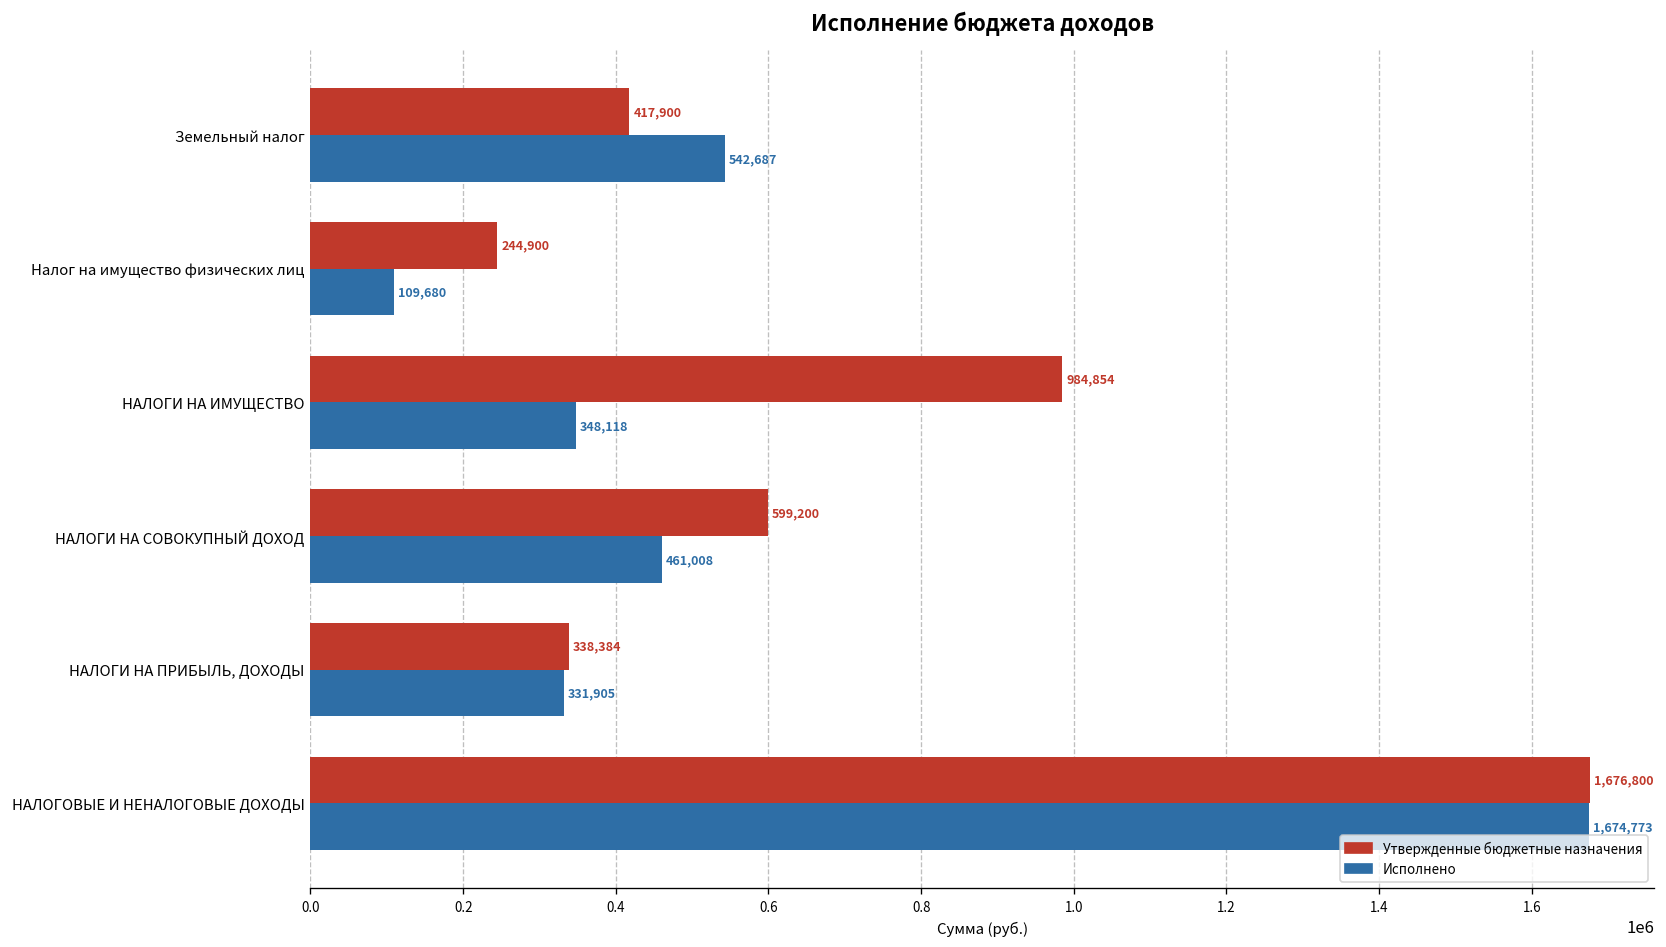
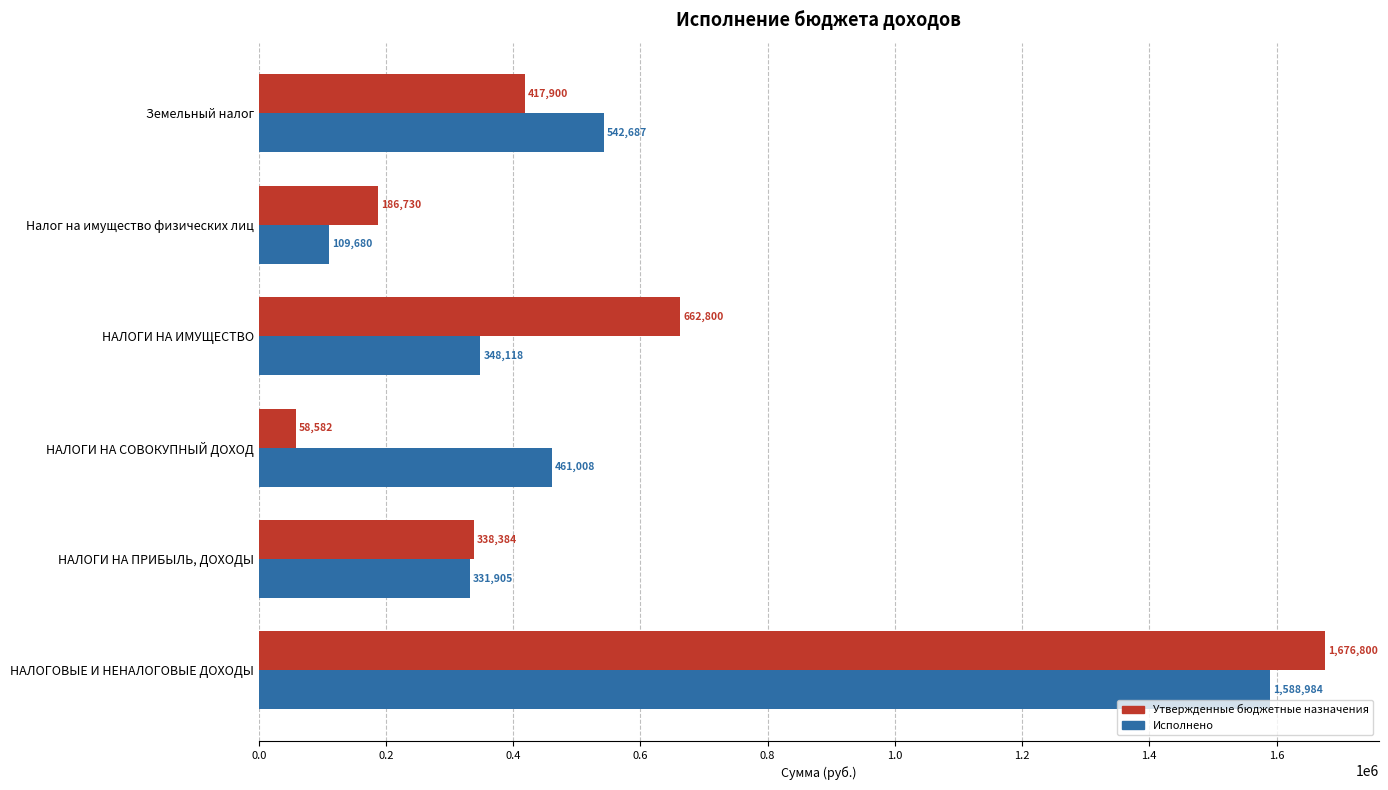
Утвержденные бюджетные назначения, Налог на имущество физических лиц: 244,900 -> 186,730
Утвержденные бюджетные назначения, НАЛОГИ НА ИМУЩЕСТВО: 984,854 -> 662,800
Утвержденные бюджетные назначения, НАЛОГИ НА СОВОКУПНЫЙ ДОХОД: 599,200 -> 58,582
Исполнено, НАЛОГОВЫЕ И НЕНАЛОГОВЫЕ ДОХОДЫ: 1,674,773 -> 1,588,984
